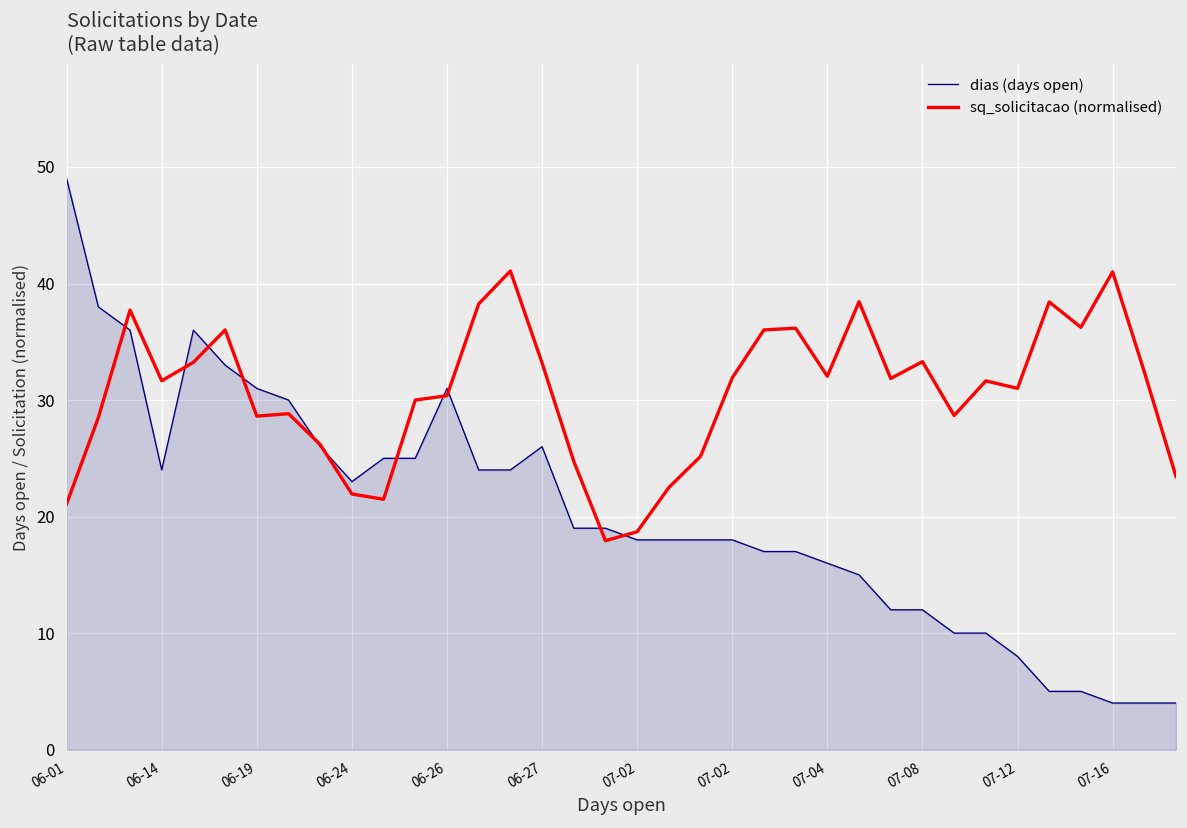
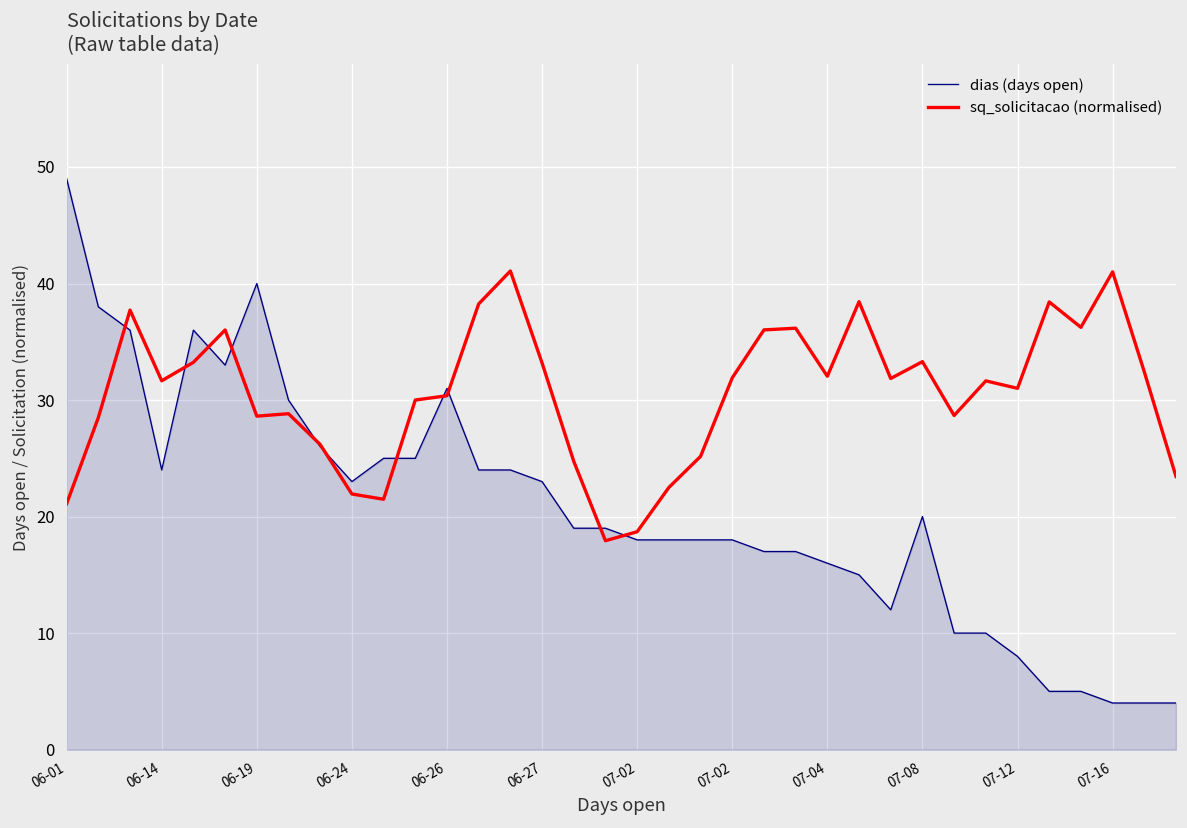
dias (days open), 06-19: 31 -> 40
dias (days open), 06-27: 26 -> 23
dias (days open), 07-08: 12 -> 20
